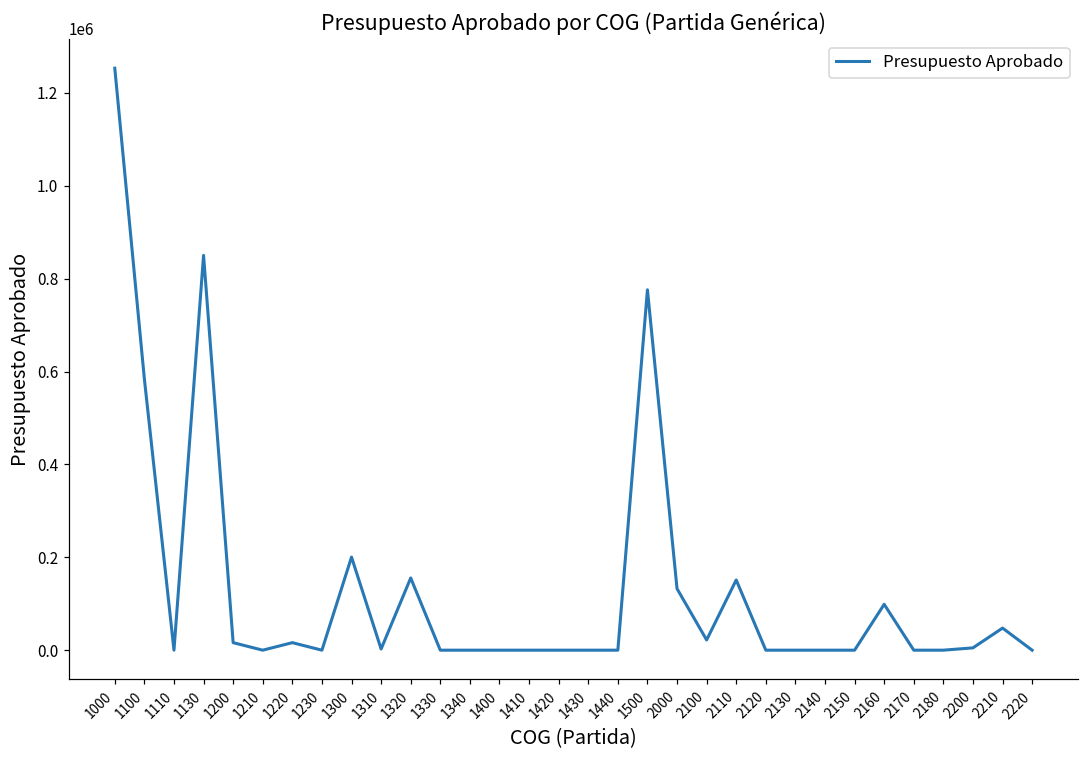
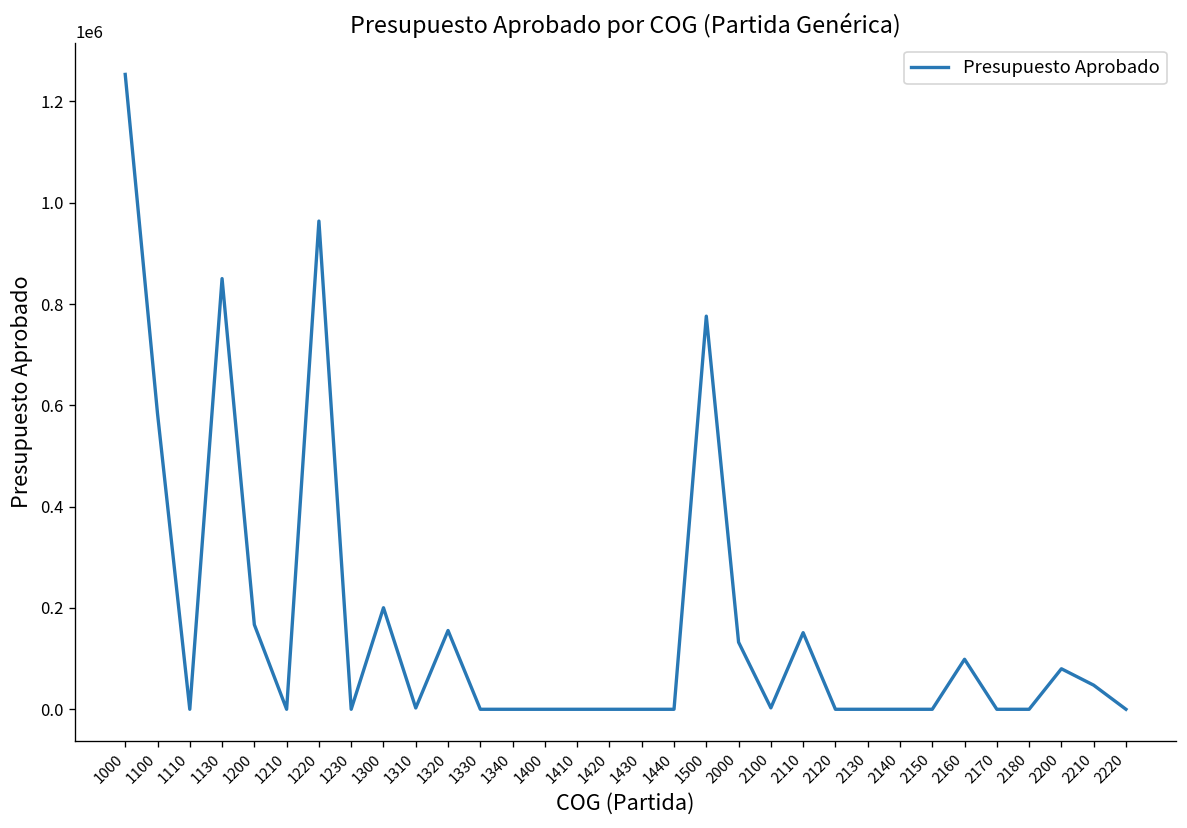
1200: 20000 -> 170000
1220: 20000 -> 960000
2100: 20000 -> 0
2200: 10000 -> 80000
